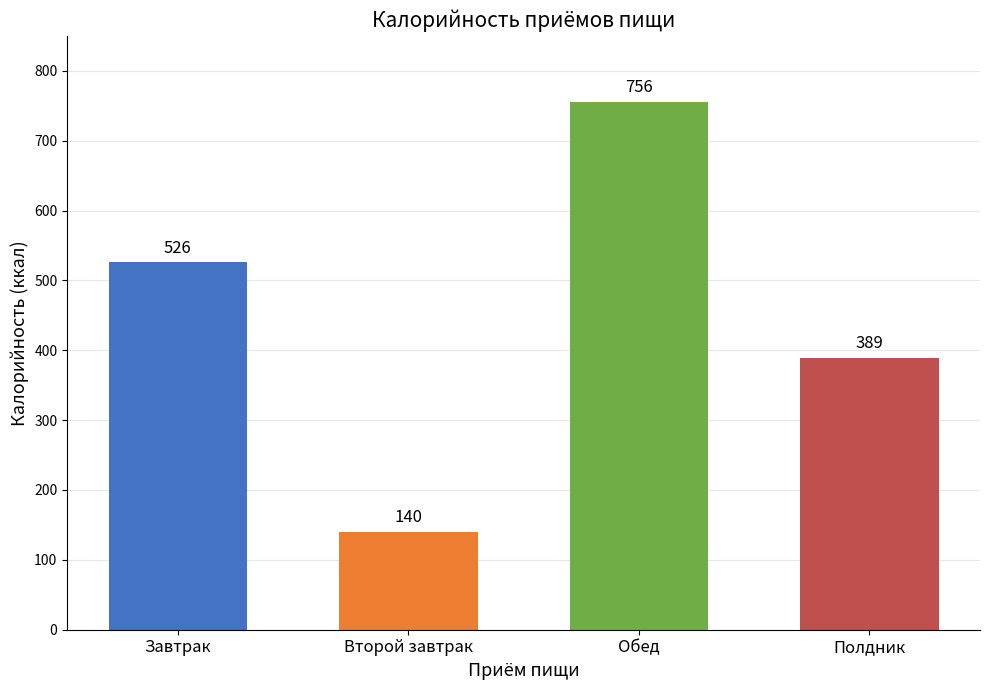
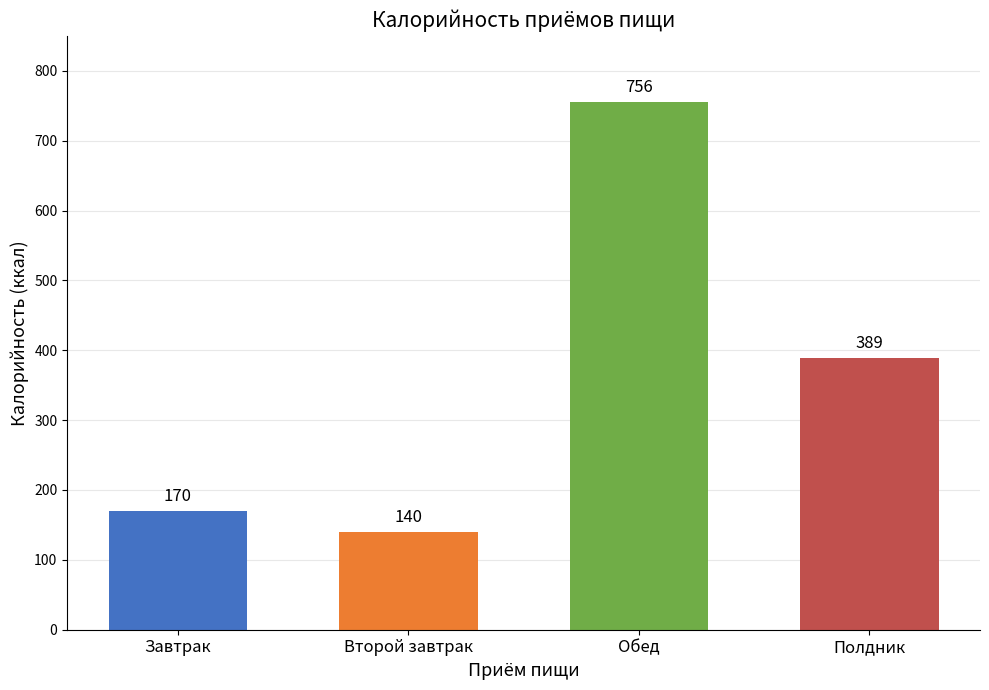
Завтрак: 526 -> 170
